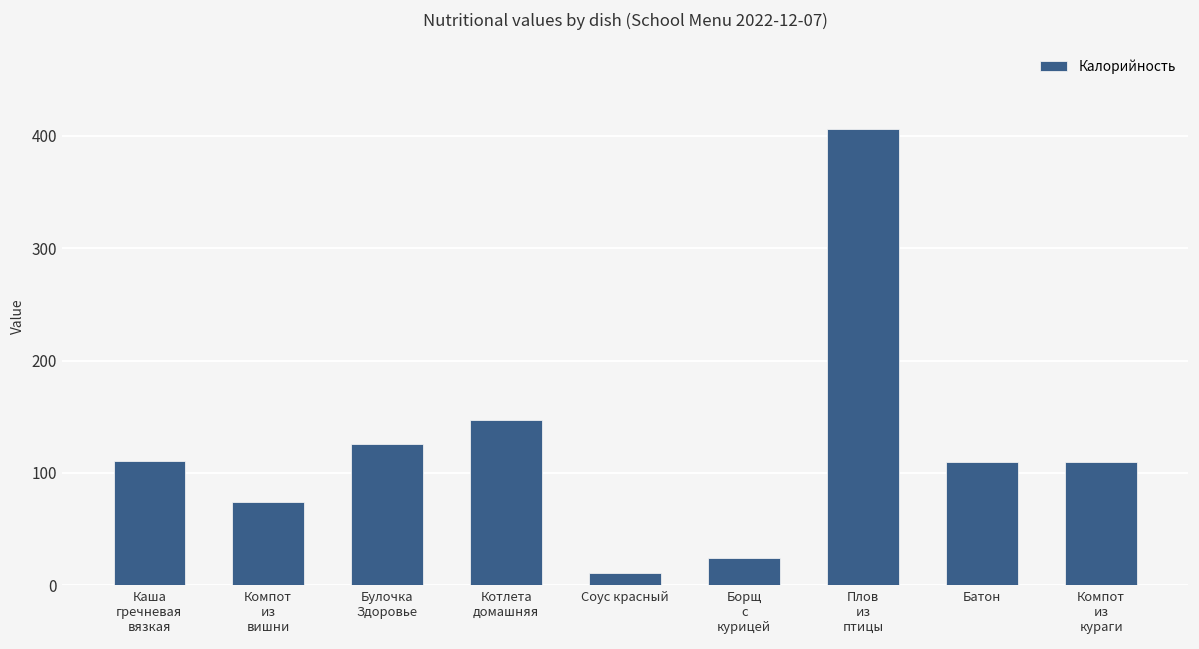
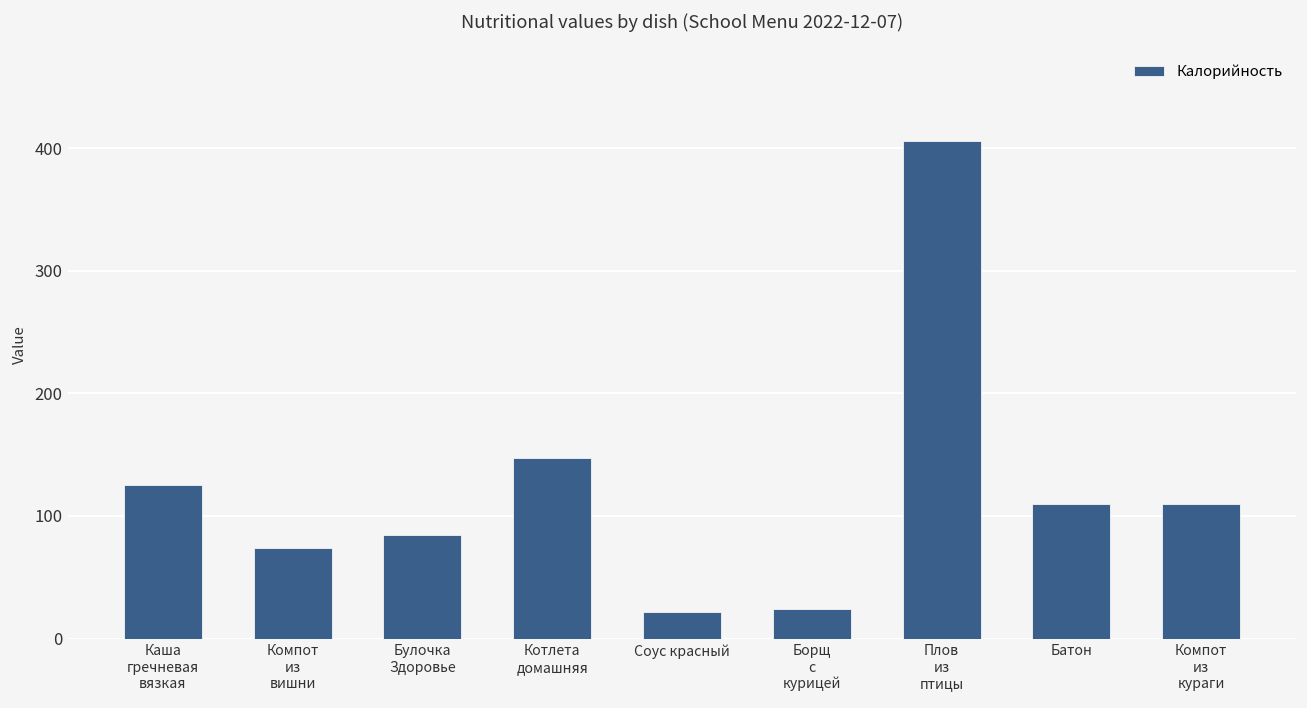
Каша гречневая вязкая: 111 -> 125
Булочка Здоровье: 126 -> 85
Соус красный: 11 -> 22
